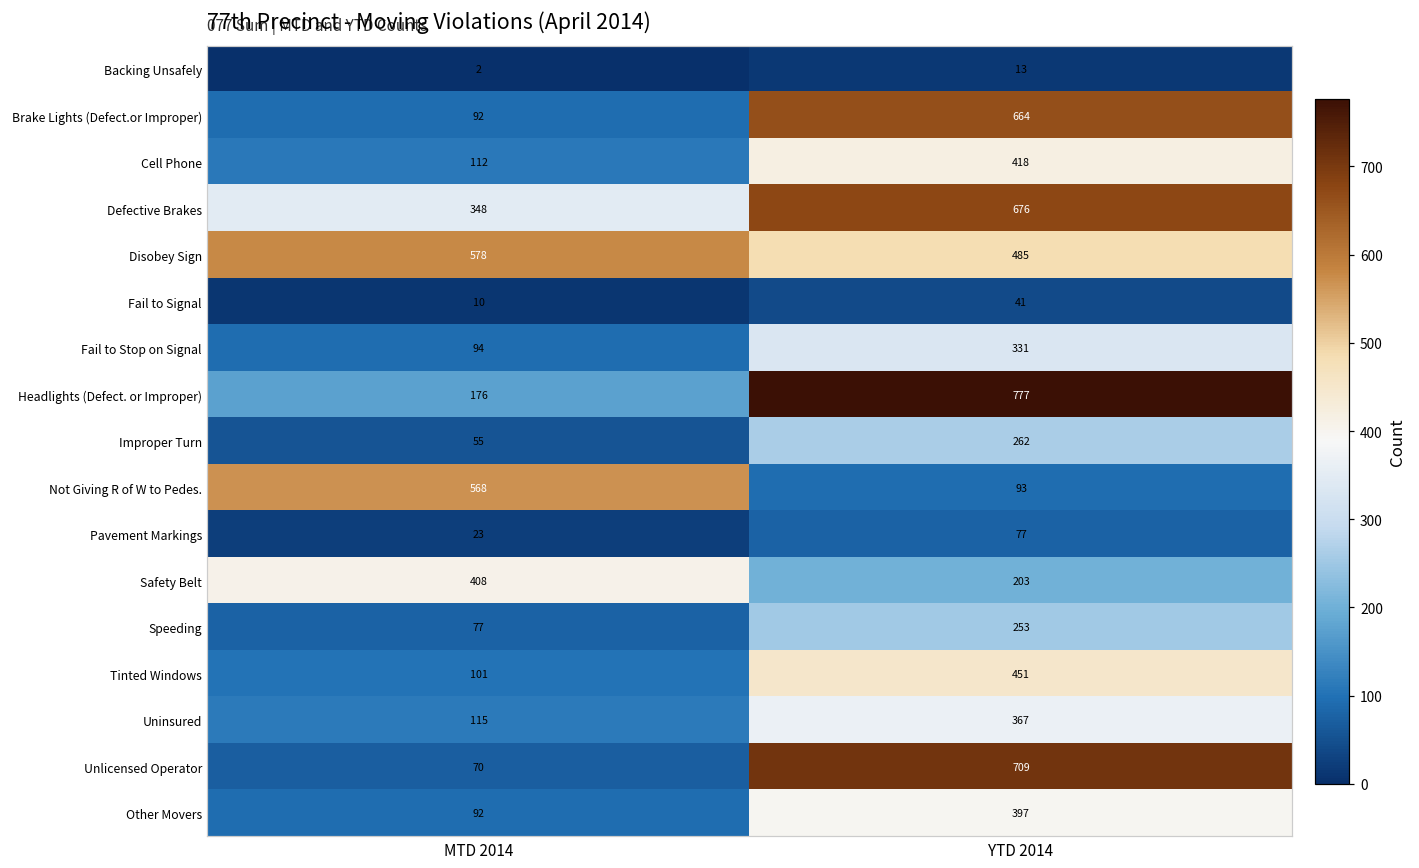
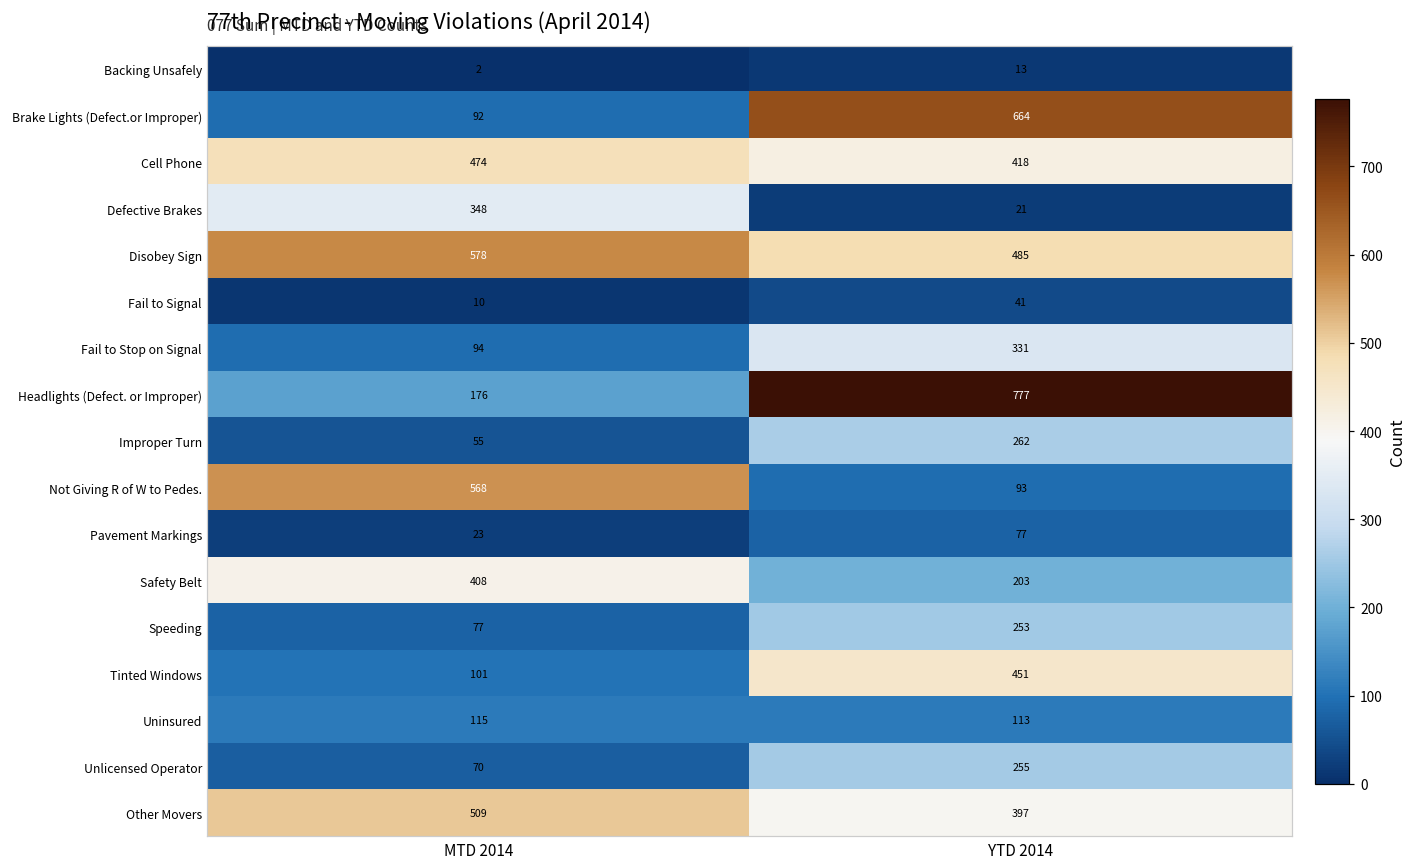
Cell Phone, MTD 2014: 112 -> 474
Defective Brakes, YTD 2014: 676 -> 21
Uninsured, YTD 2014: 367 -> 113
Unlicensed Operator, YTD 2014: 709 -> 255
Other Movers, MTD 2014: 92 -> 509
